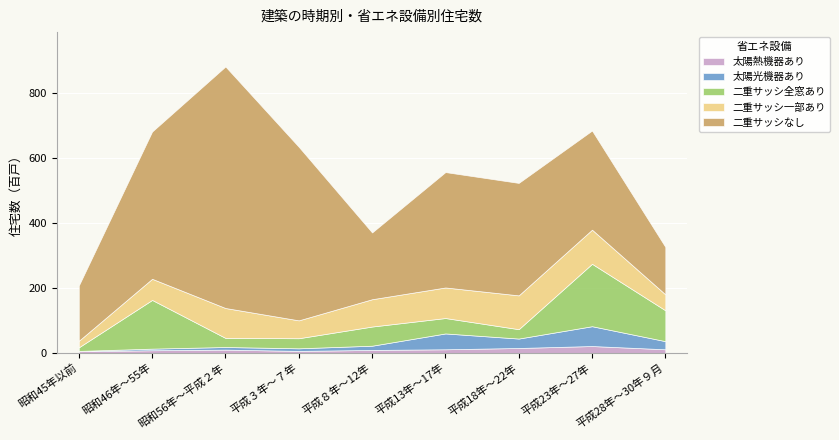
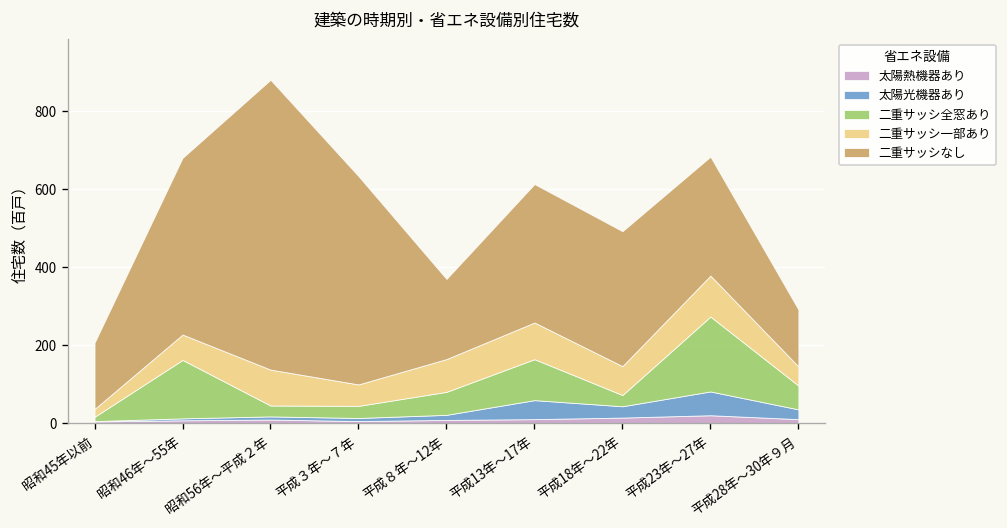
二重サッシ全窓あり, 平成13年～17年: 50 -> 110
二重サッシ一部あり, 平成18年～22年: 100 -> 70
二重サッシ全窓あり, 平成28年～30年９月: 100 -> 60
